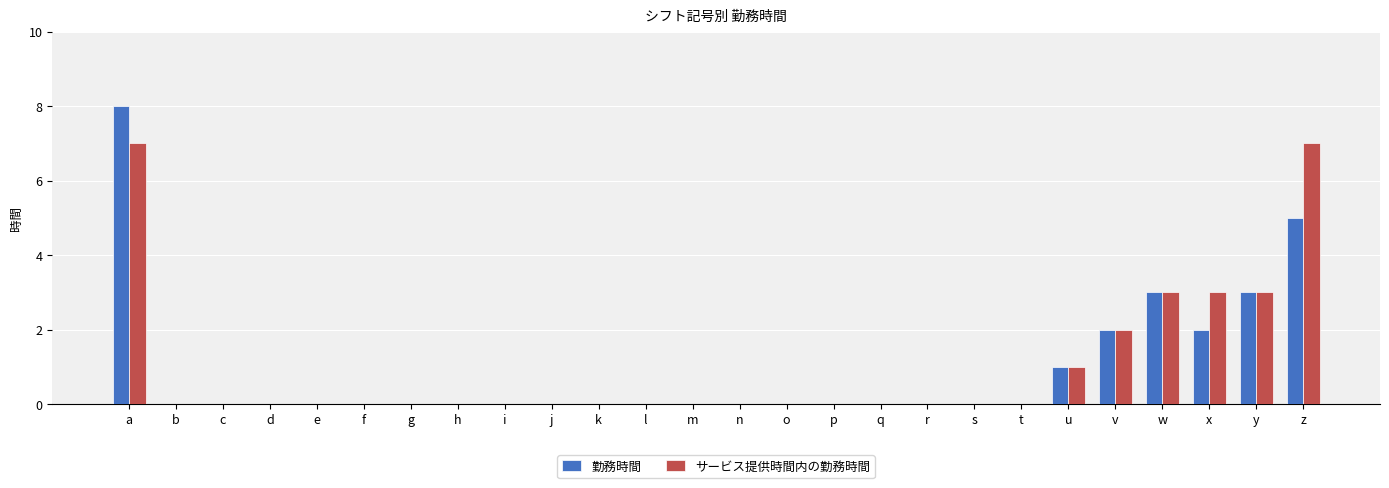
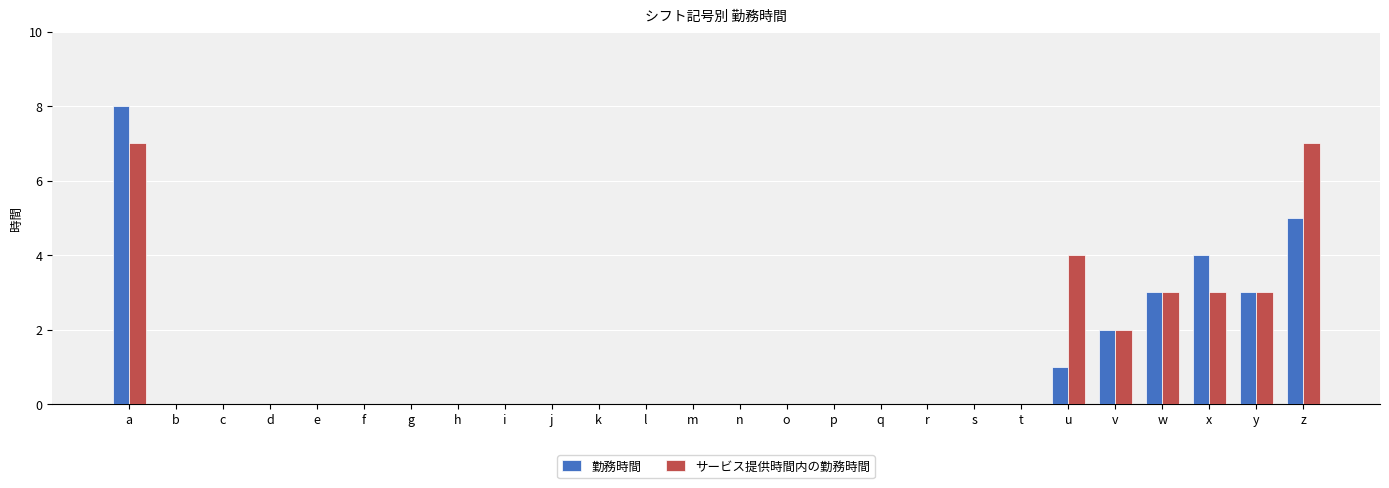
サービス提供時間内の勤務時間, u: 1 -> 4
勤務時間, x: 2 -> 4
